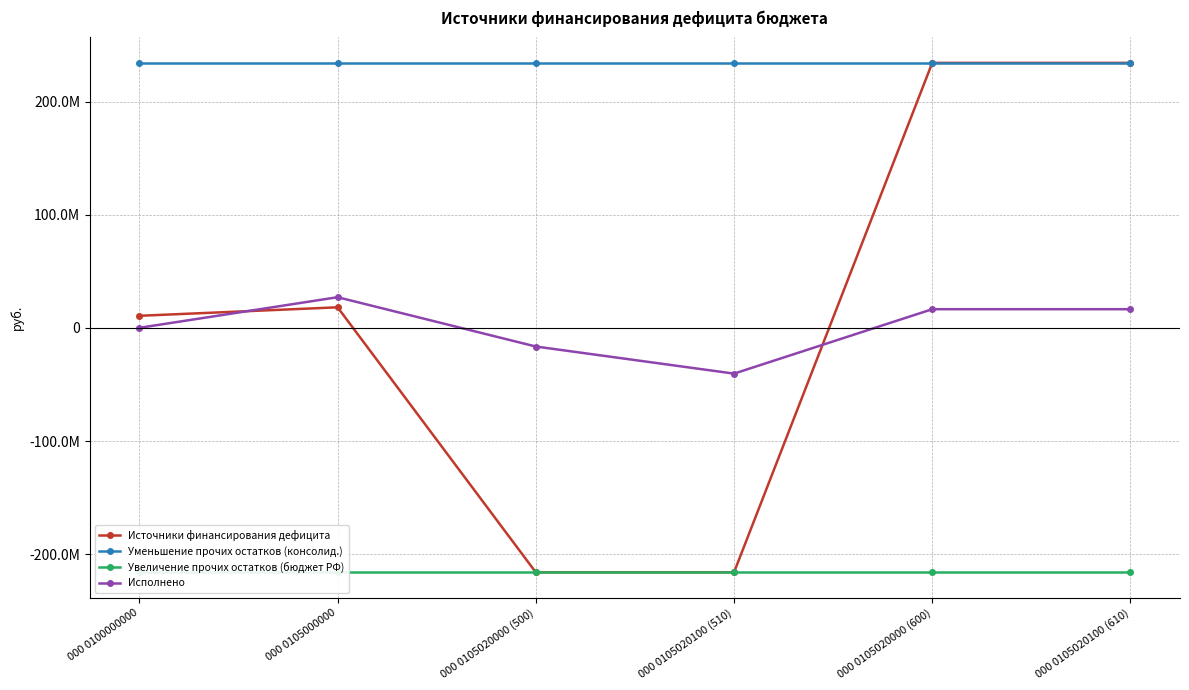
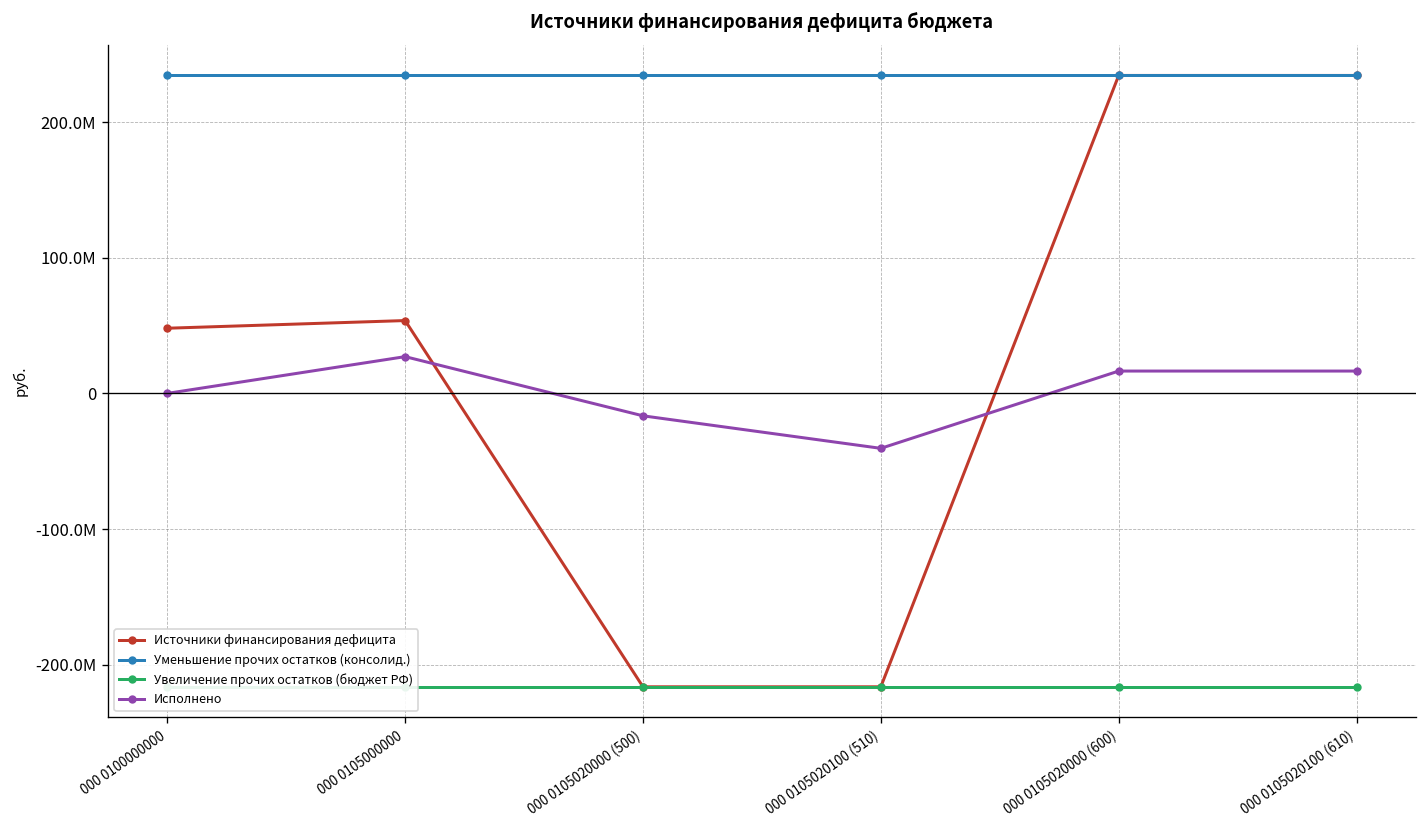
Источники финансирования дефицита, 000 0100000000: 11000000 -> 48000000
Источники финансирования дефицита, 000 0105000000: 18000000 -> 54000000
